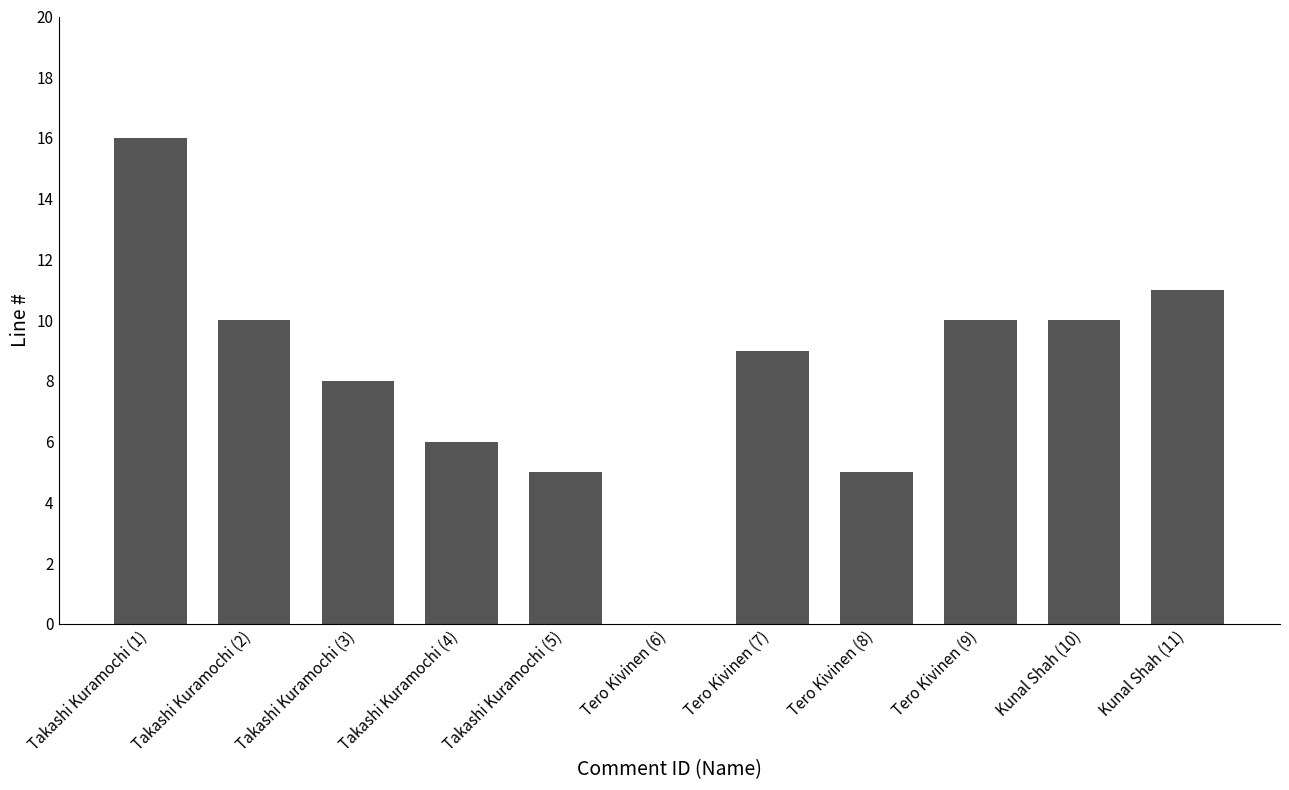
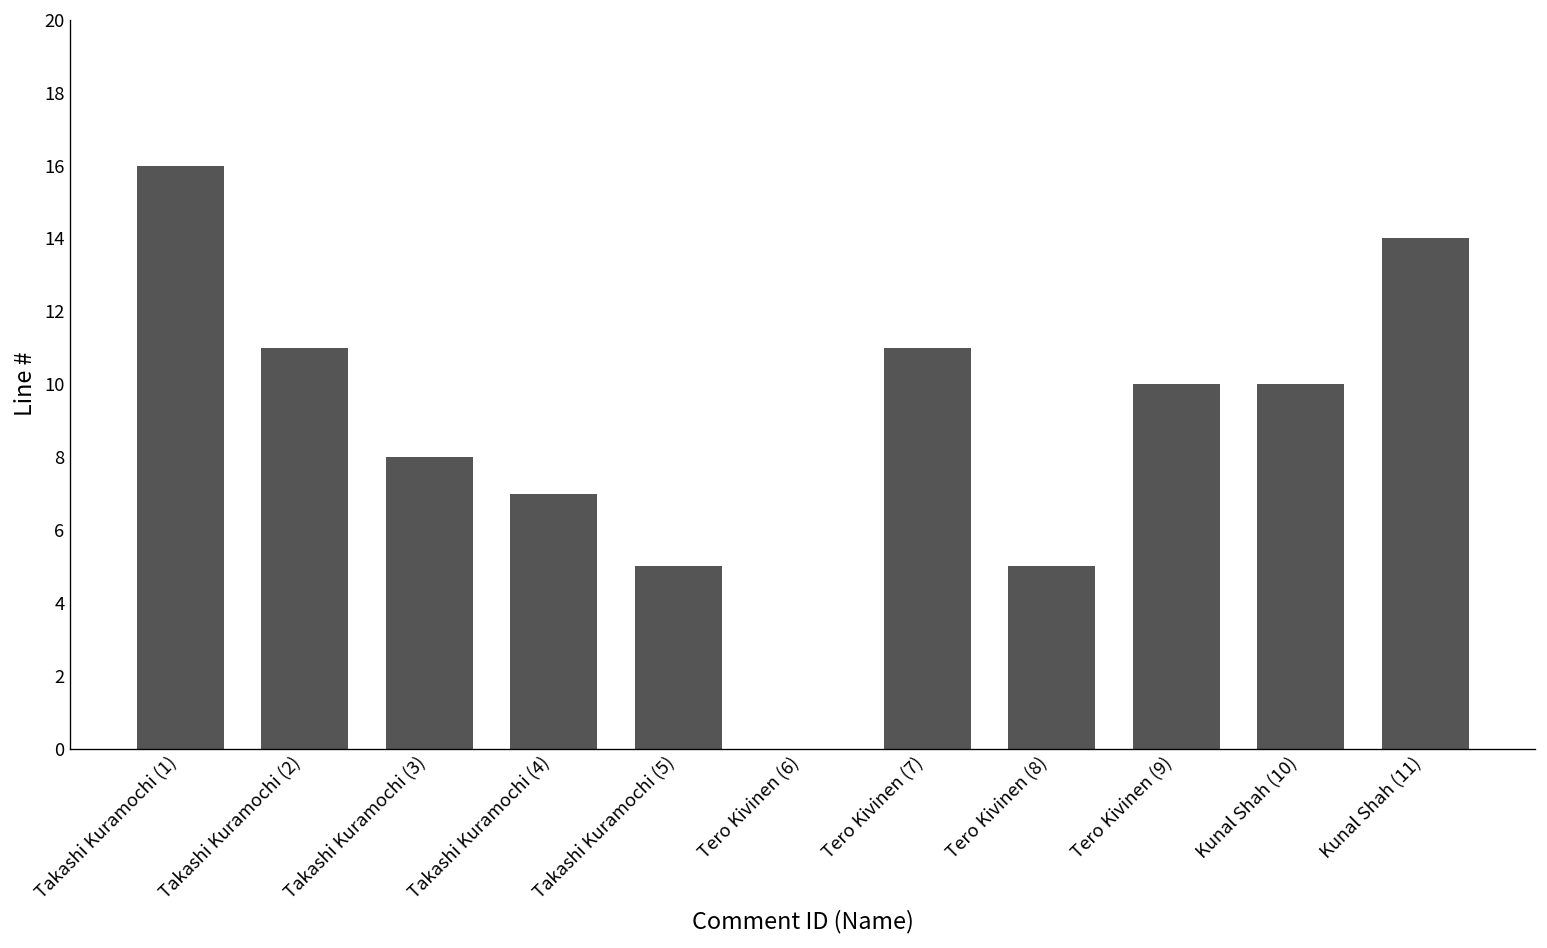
Takashi Kuramochi (2): 10 -> 11
Takashi Kuramochi (4): 6 -> 7
Tero Kivinen (7): 9 -> 11
Kunal Shah (11): 11 -> 14
